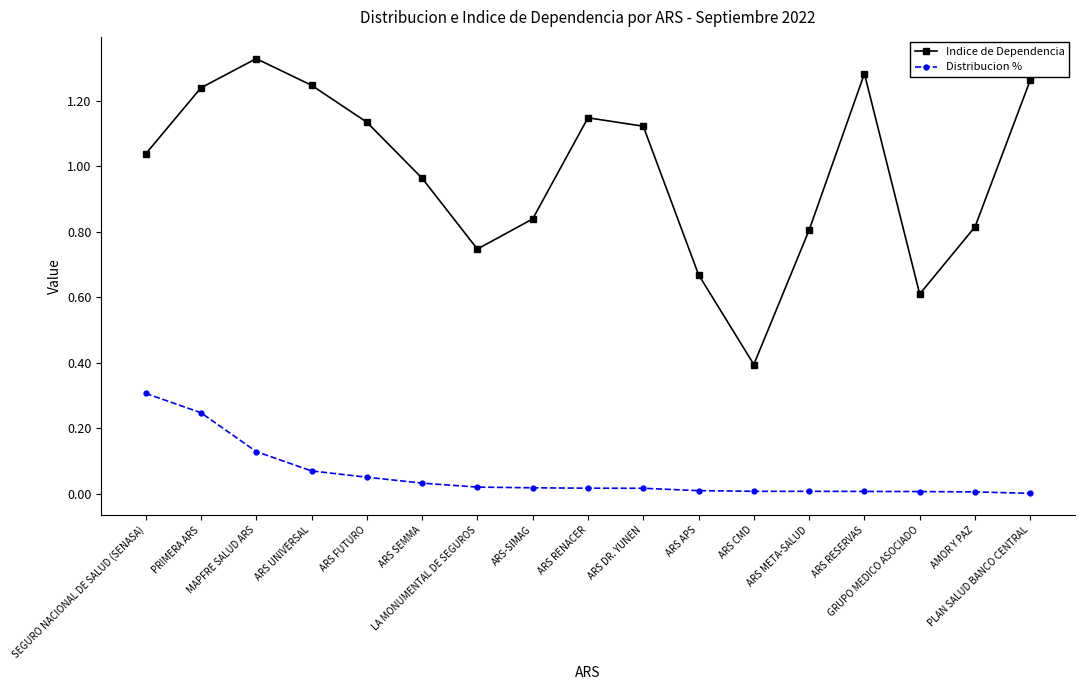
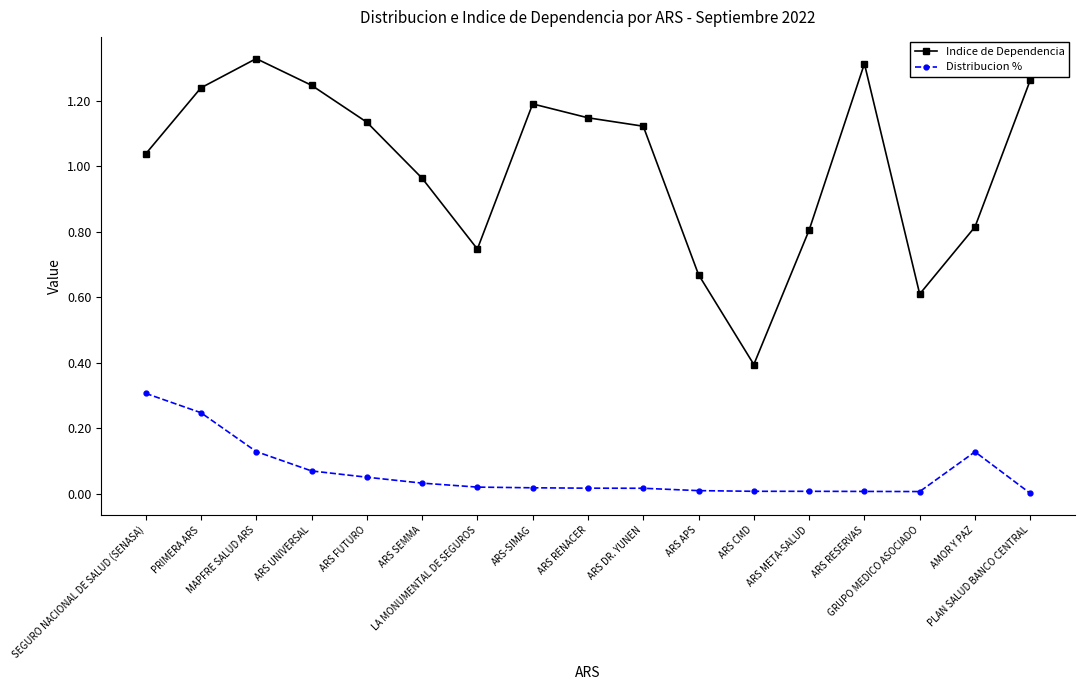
Indice de Dependencia, ARS-SIMAG: 0.84 -> 1.19
Indice de Dependencia, ARS RESERVAS: 1.28 -> 1.31
Distribucion %, AMOR Y PAZ: 0.01 -> 0.13
